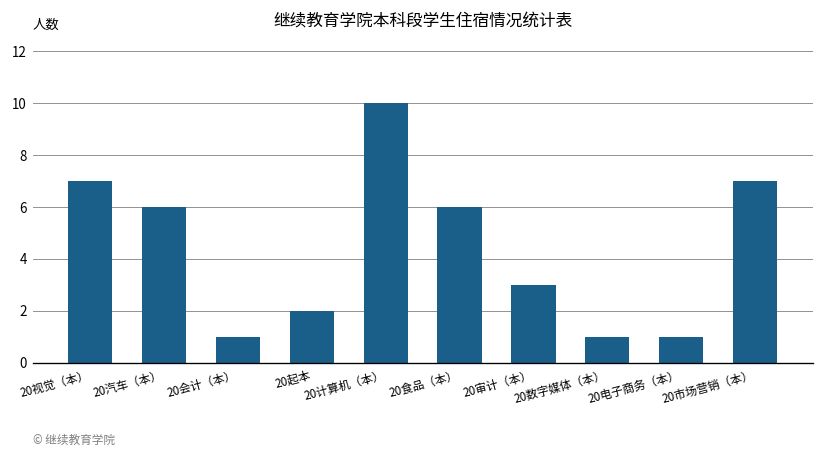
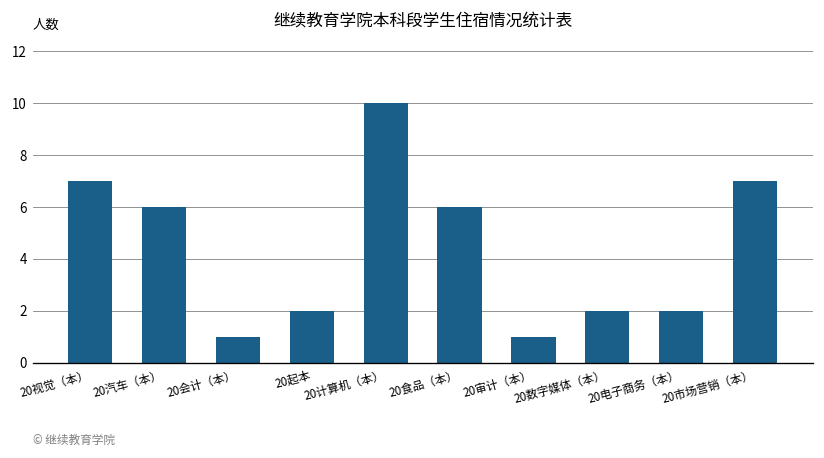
20审计（本）: 3 -> 1
20数字媒体（本）: 1 -> 2
20电子商务（本）: 1 -> 2
